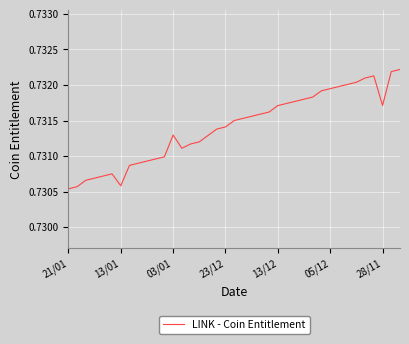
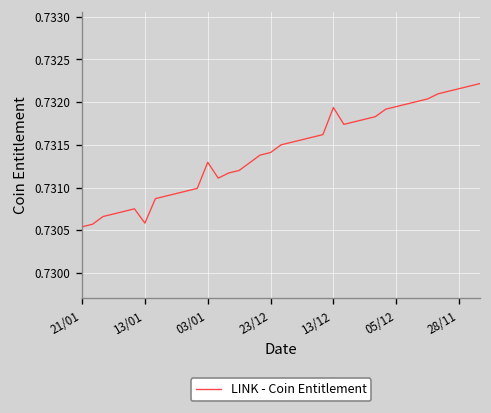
13/12: 0.7317 -> 0.7319
28/11: 0.7317 -> 0.7322
